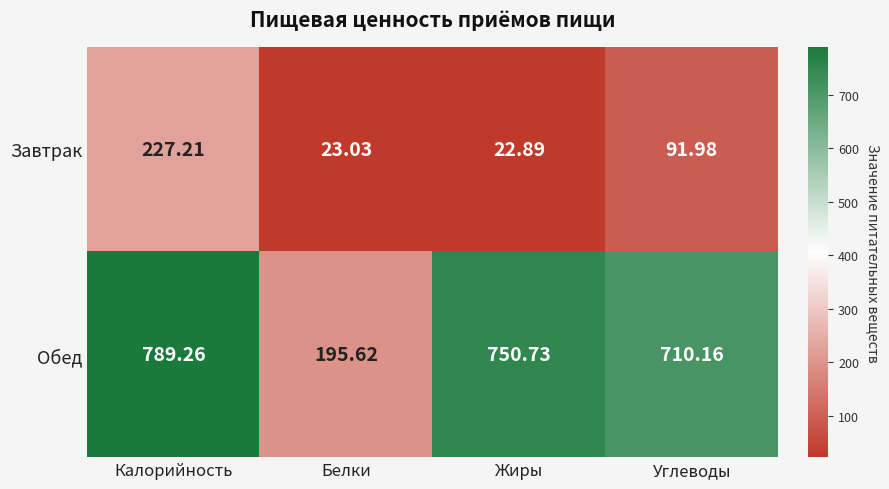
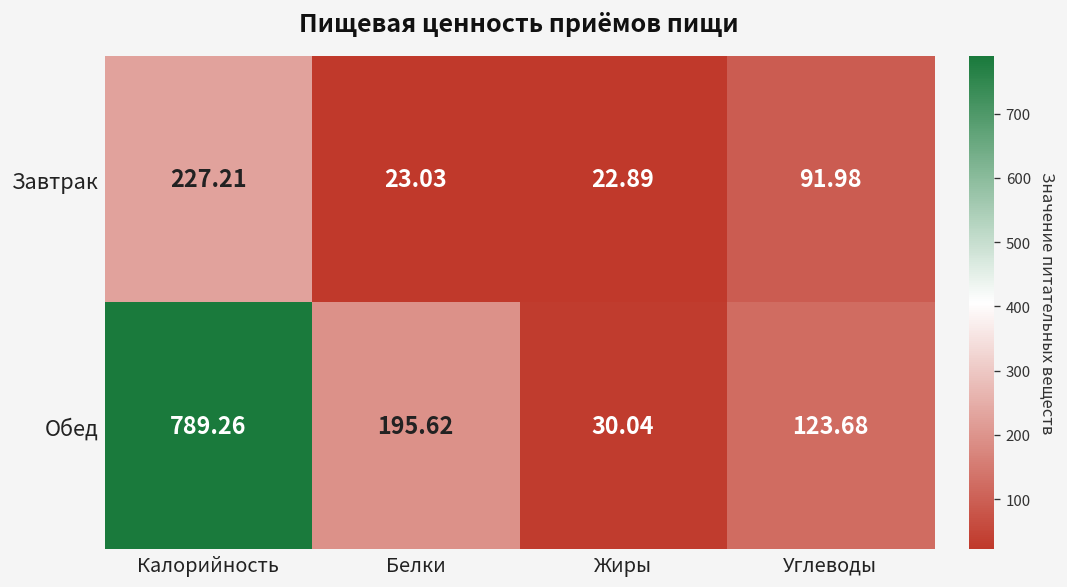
Обед, Жиры: 750.73 -> 30.04
Обед, Углеводы: 710.16 -> 123.68
